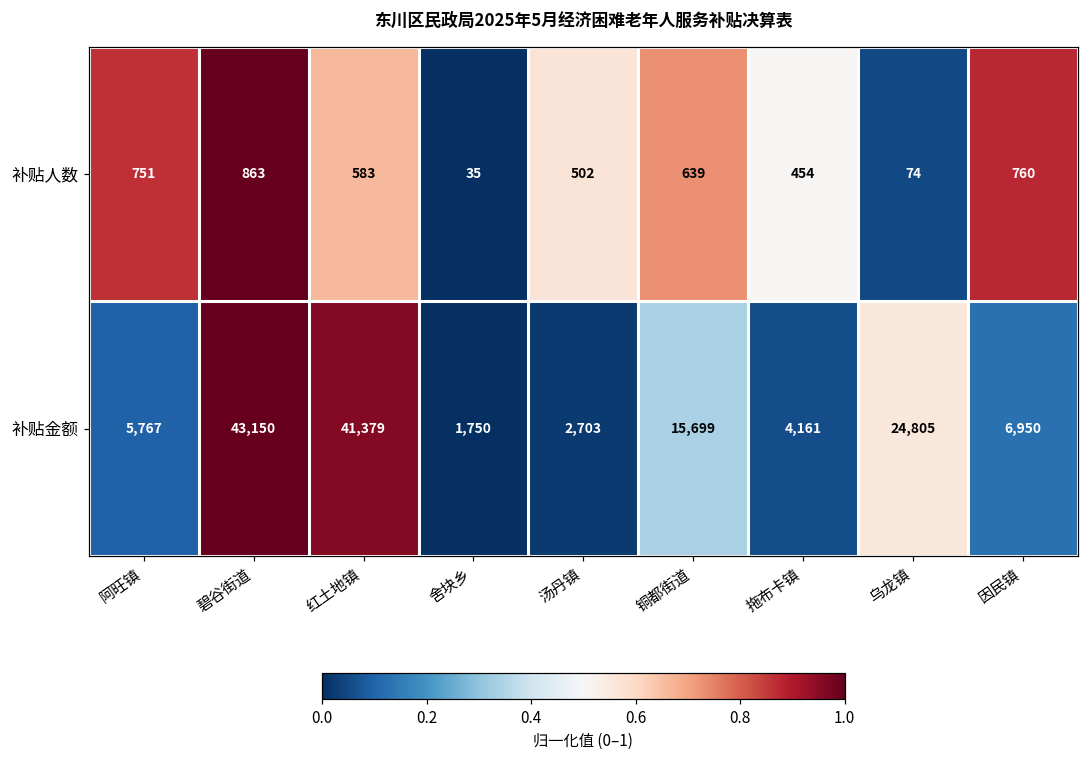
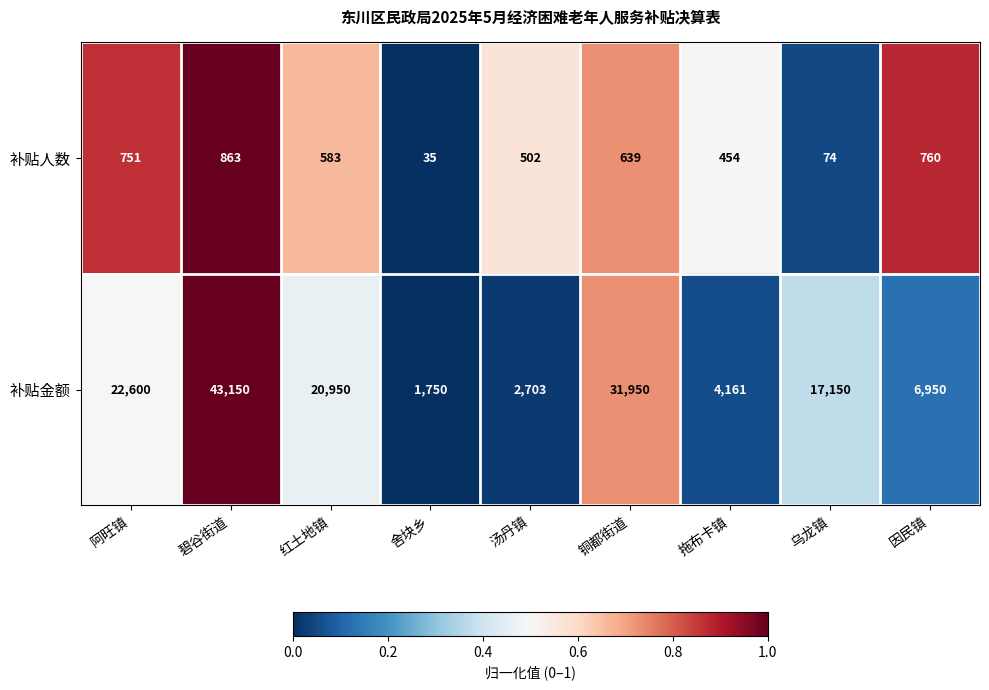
补贴金额, 阿旺镇: 5,767 -> 22,600
补贴金额, 红土地镇: 41,379 -> 20,950
补贴金额, 铜都街道: 15,699 -> 31,950
补贴金额, 乌龙镇: 24,805 -> 17,150
